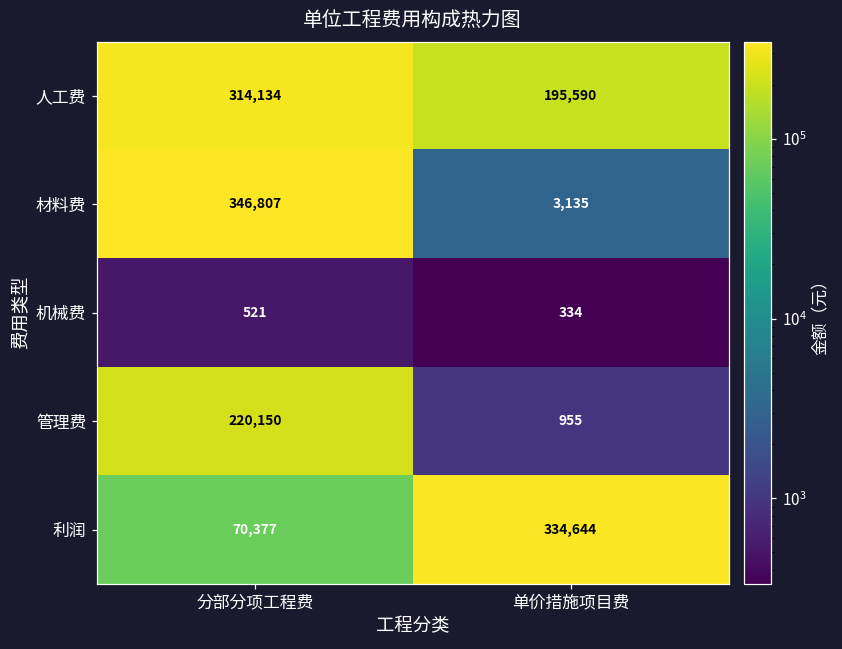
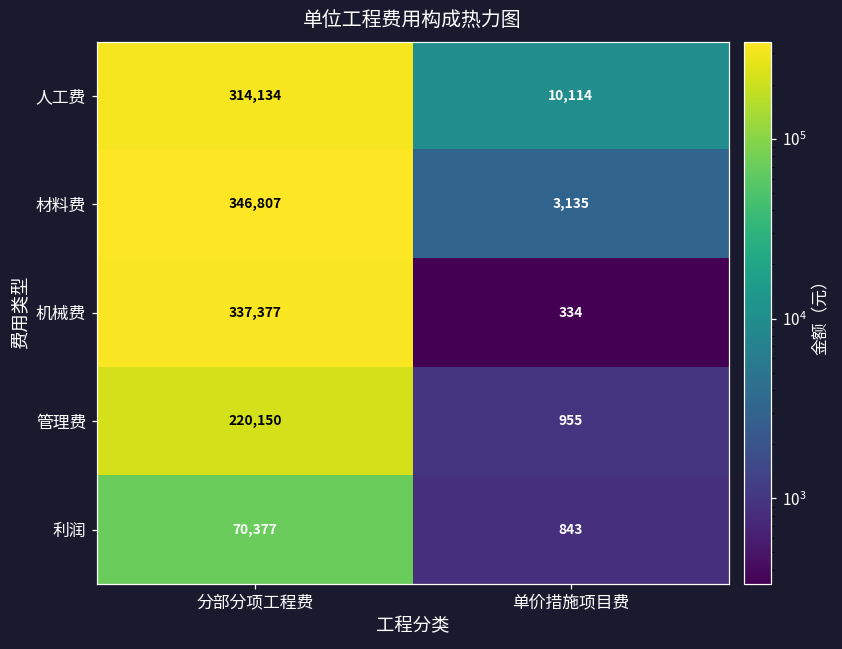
人工费, 单价措施项目费: 195,590 -> 10,114
机械费, 分部分项工程费: 521 -> 337,377
利润, 单价措施项目费: 334,644 -> 843
